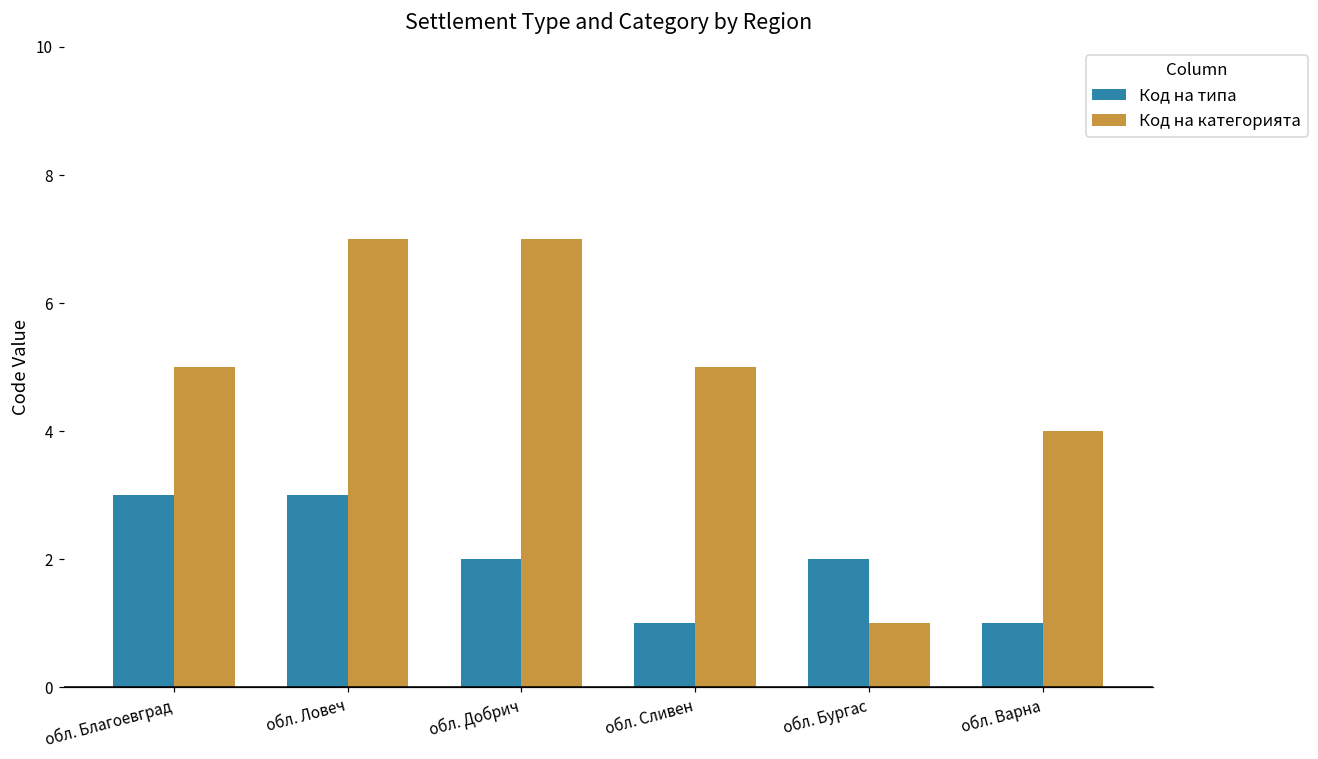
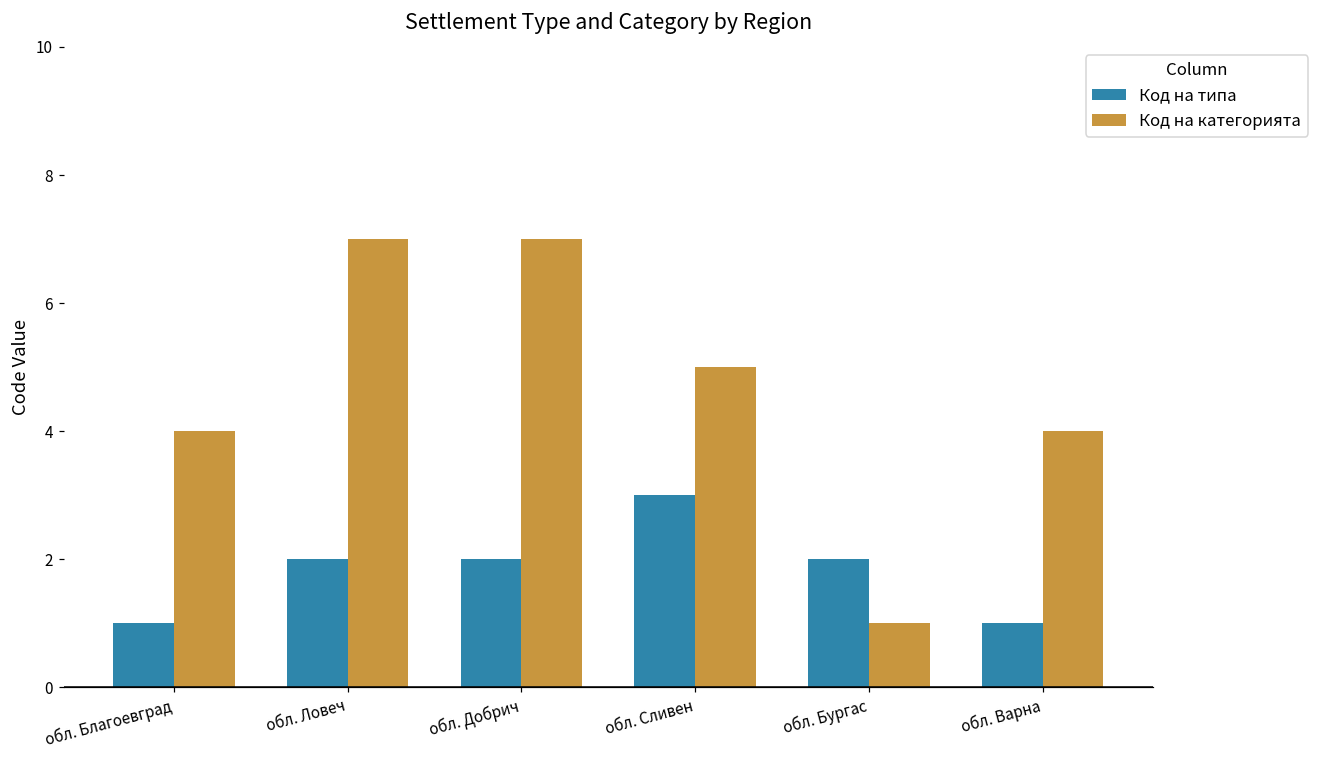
Код на типа, обл. Благоевград: 3 -> 1
Код на категорията, обл. Благоевград: 5 -> 4
Код на типа, обл. Ловеч: 3 -> 2
Код на типа, обл. Сливен: 1 -> 3
